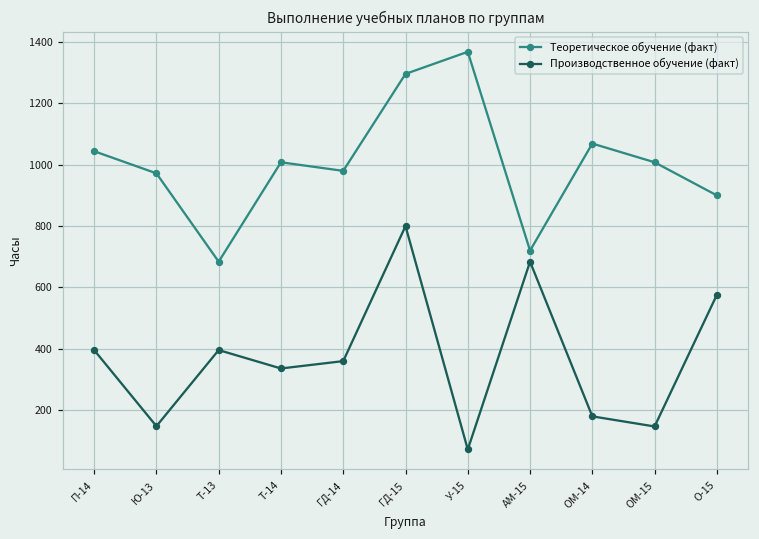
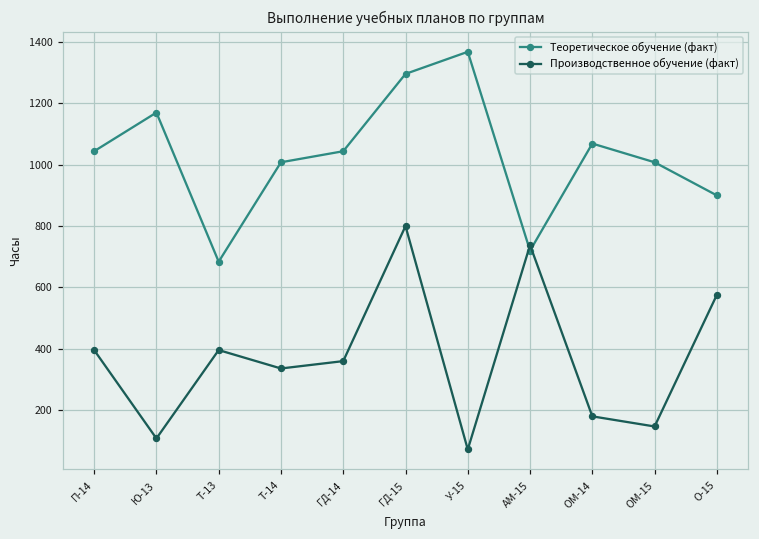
Теоретическое обучение (факт), Ю-13: 970 -> 1170
Производственное обучение (факт), Ю-13: 150 -> 110
Теоретическое обучение (факт), ГД-14: 980 -> 1040
Производственное обучение (факт), АМ-15: 680 -> 740
